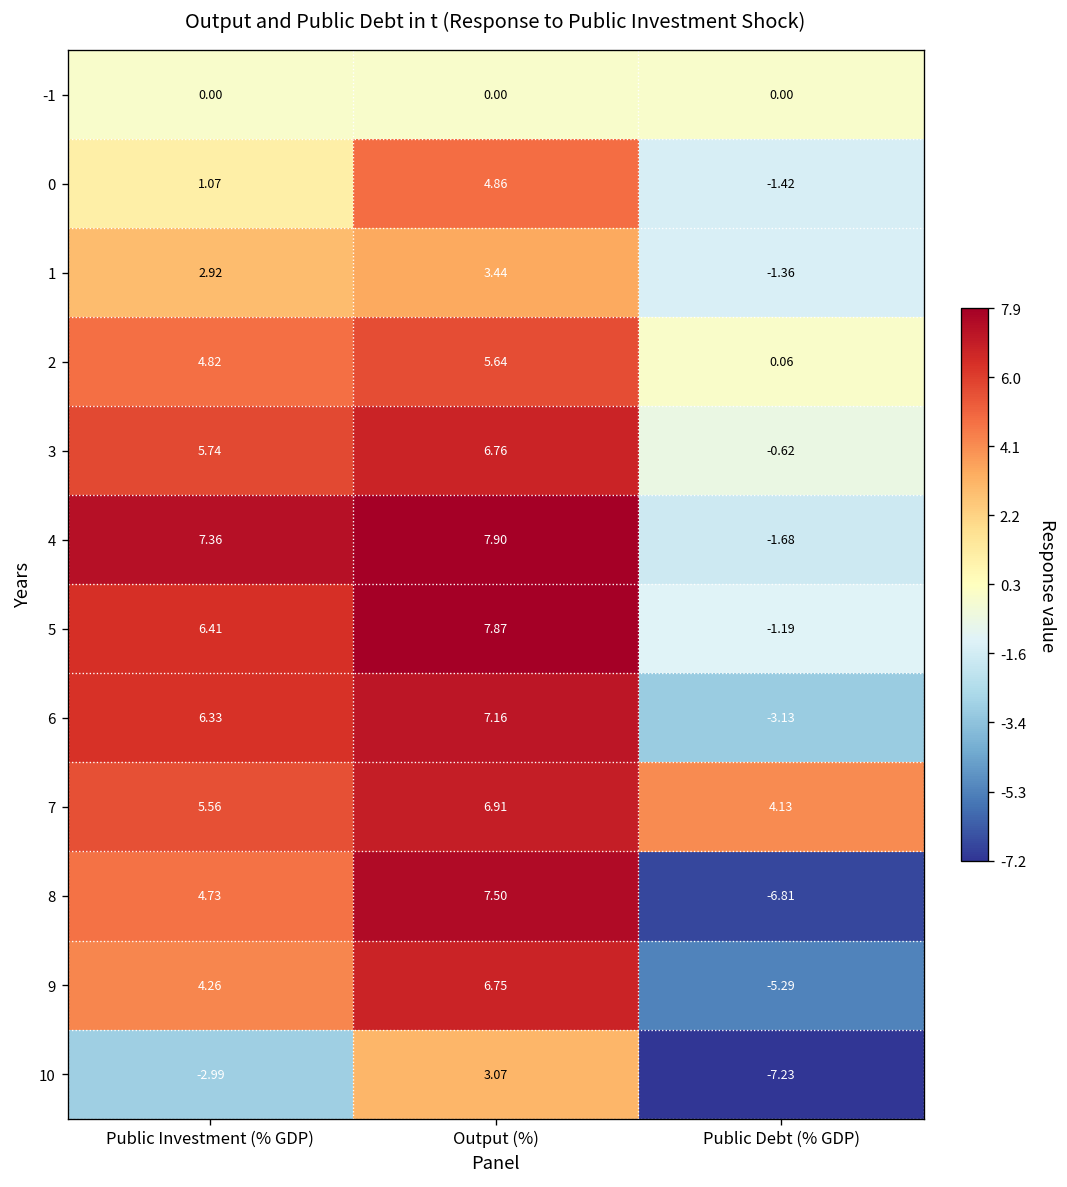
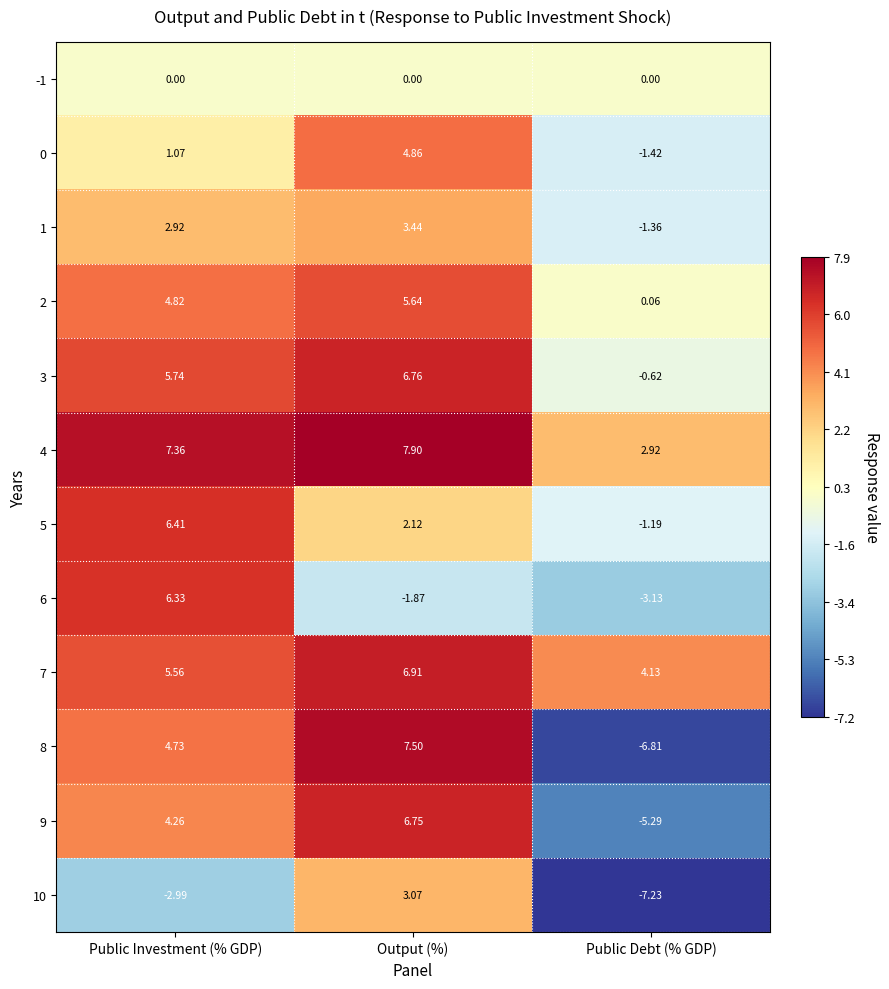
4, Public Debt (% GDP): -1.68 -> 2.92
5, Output (%): 7.87 -> 2.12
6, Output (%): 7.16 -> -1.87
